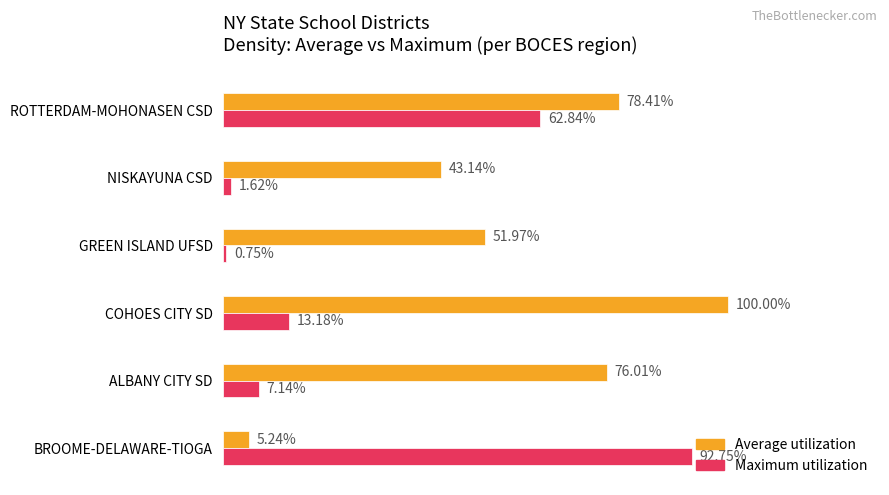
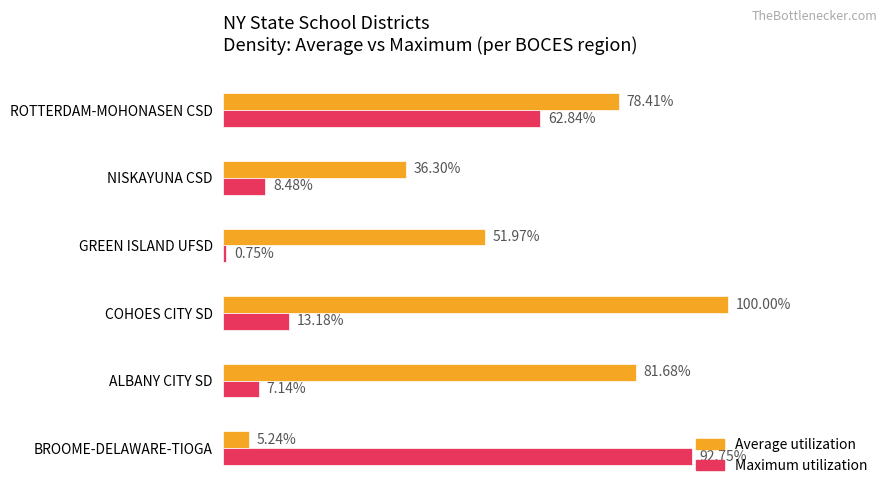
Average utilization, NISKAYUNA CSD: 43.14% -> 36.30%
Maximum utilization, NISKAYUNA CSD: 1.62% -> 8.48%
Average utilization, ALBANY CITY SD: 76.01% -> 81.68%
